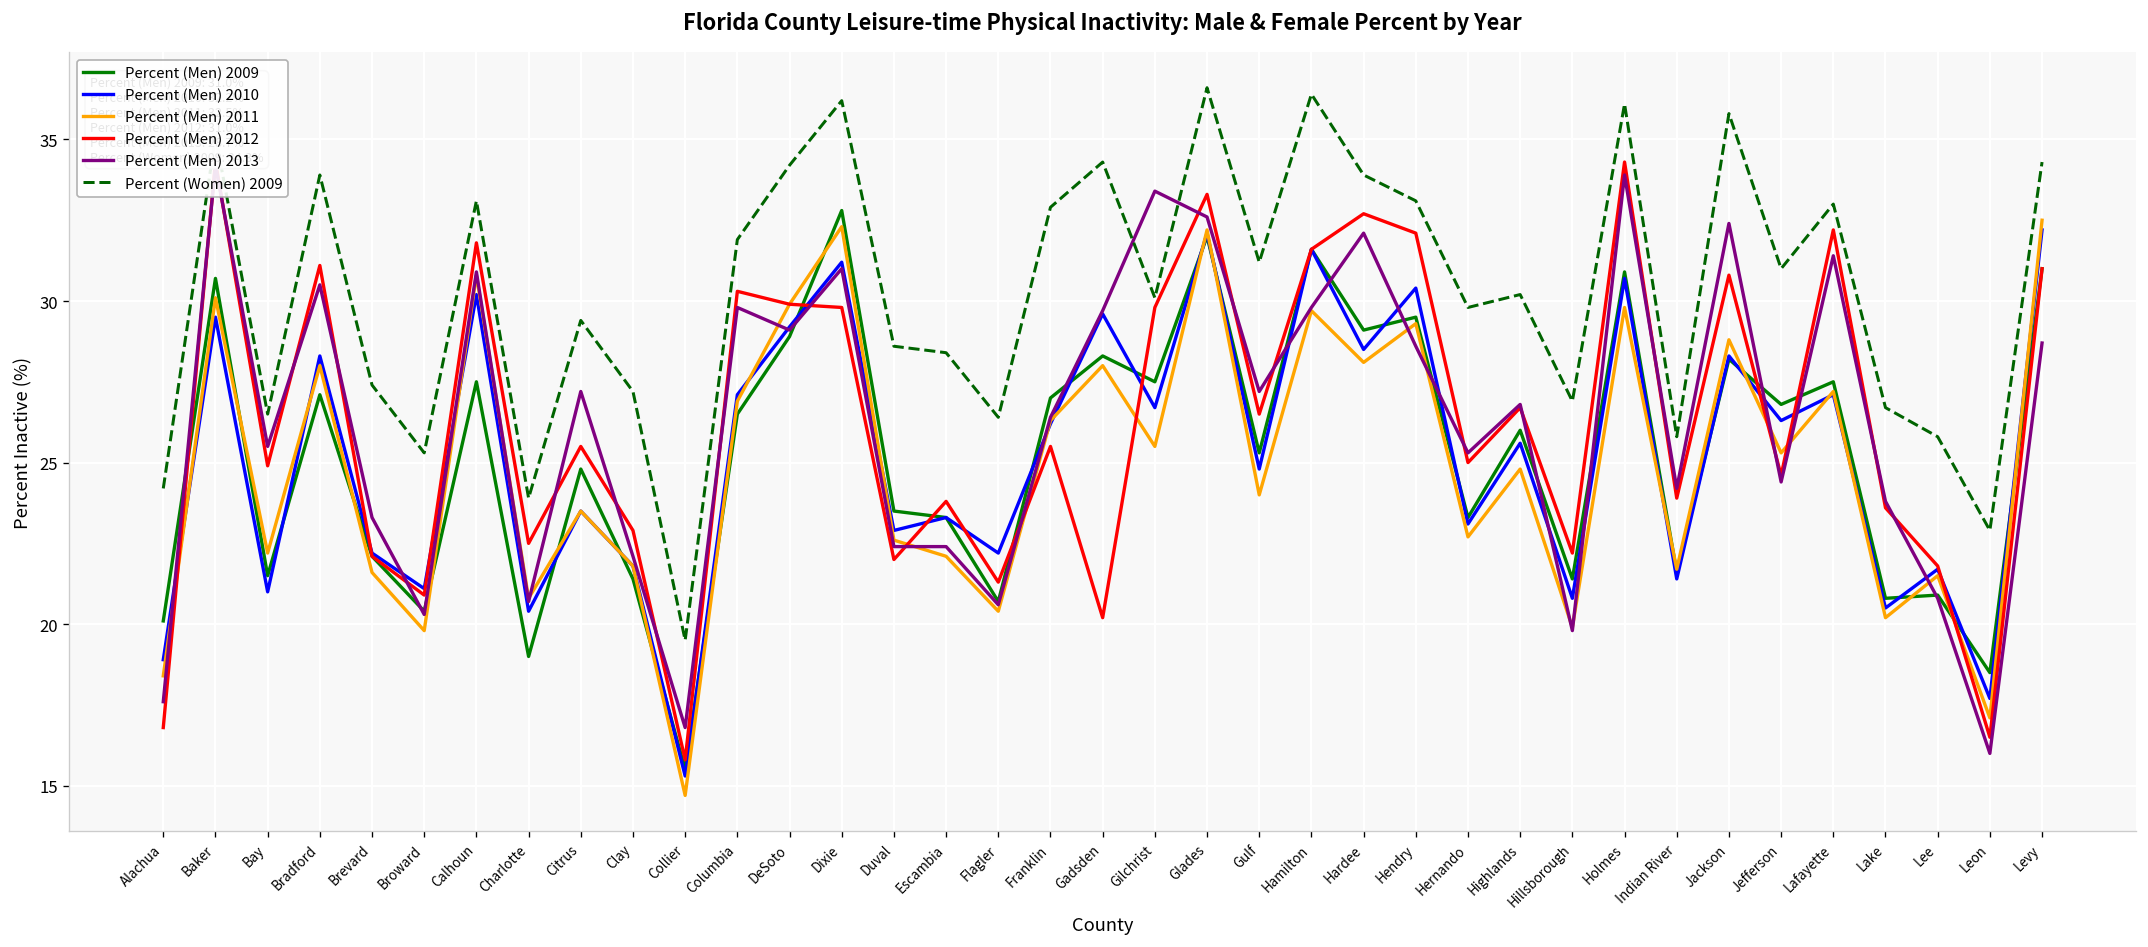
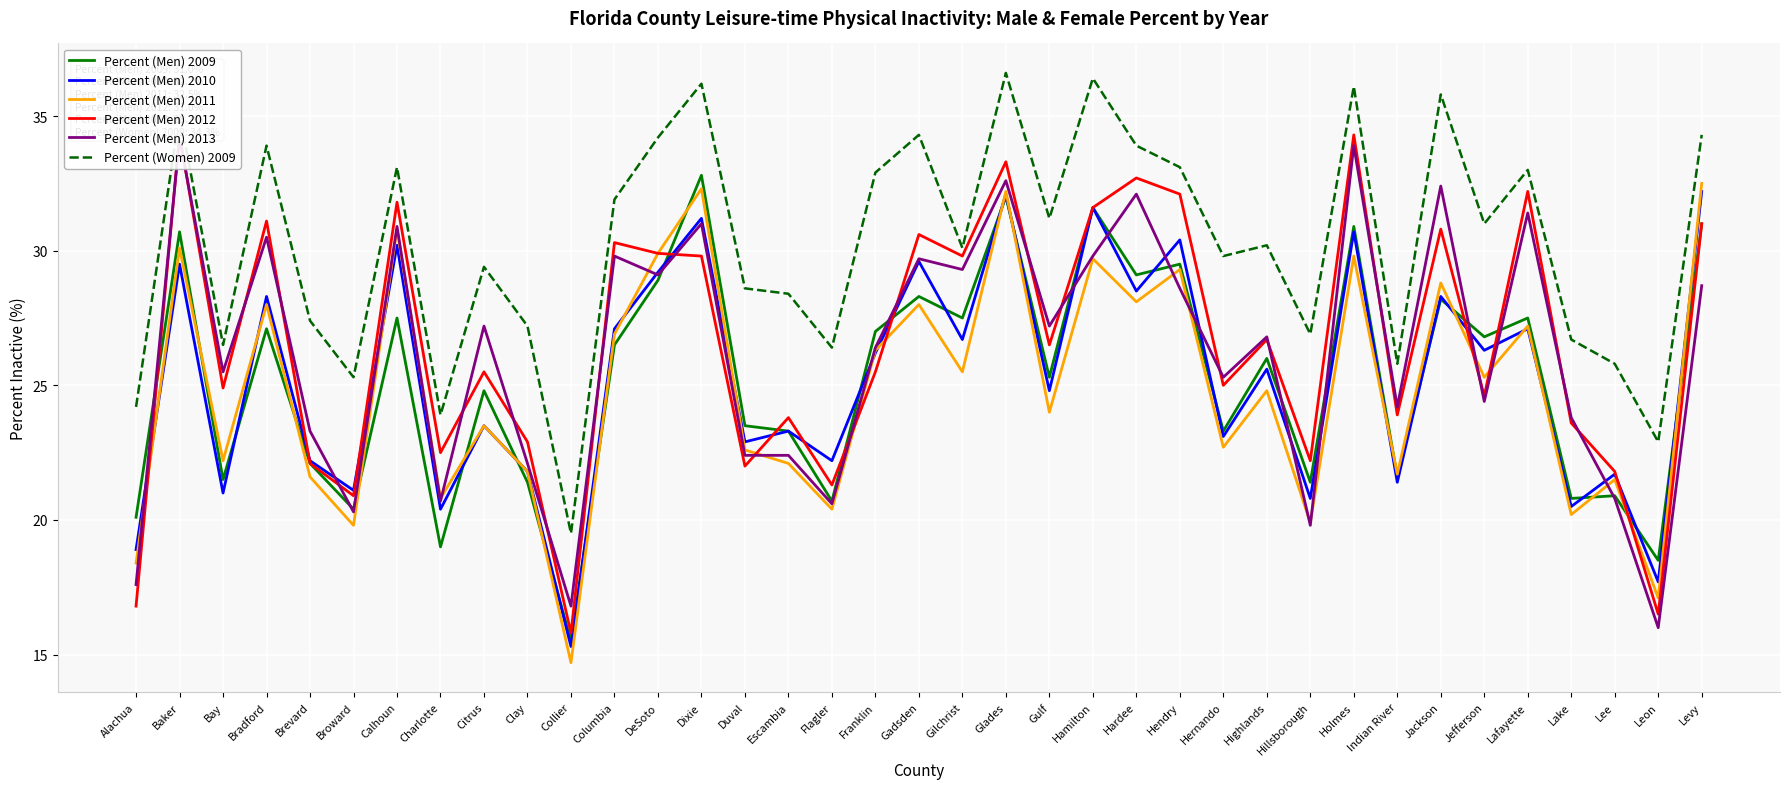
Percent (Men) 2012, Gadsden: 20.2 -> 30.6
Percent (Men) 2013, Gilchrist: 33.4 -> 29.3
